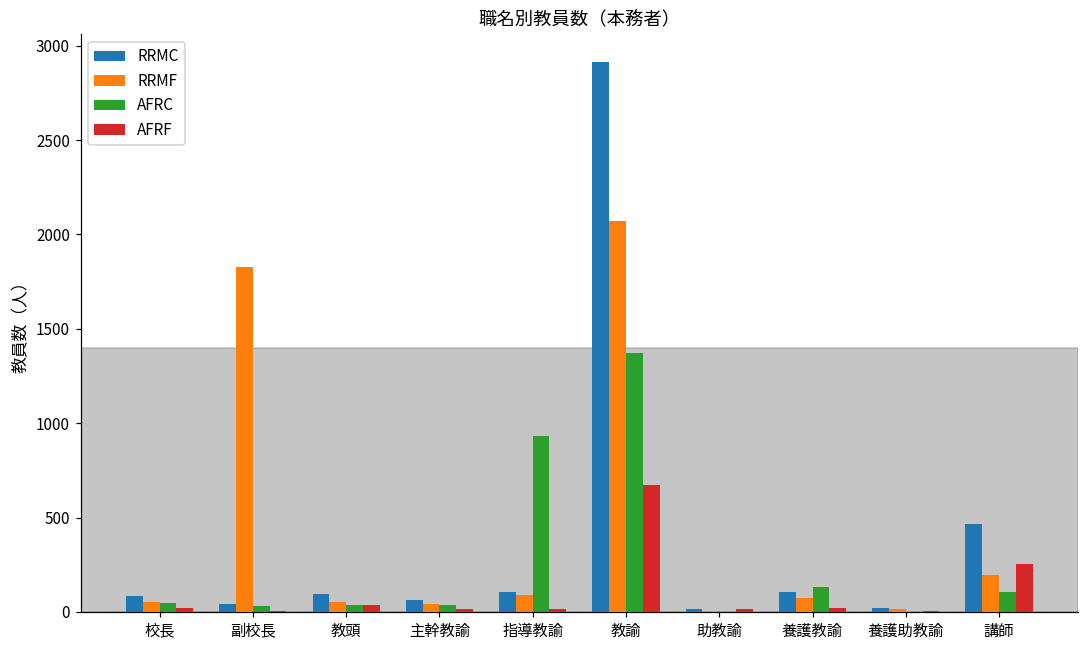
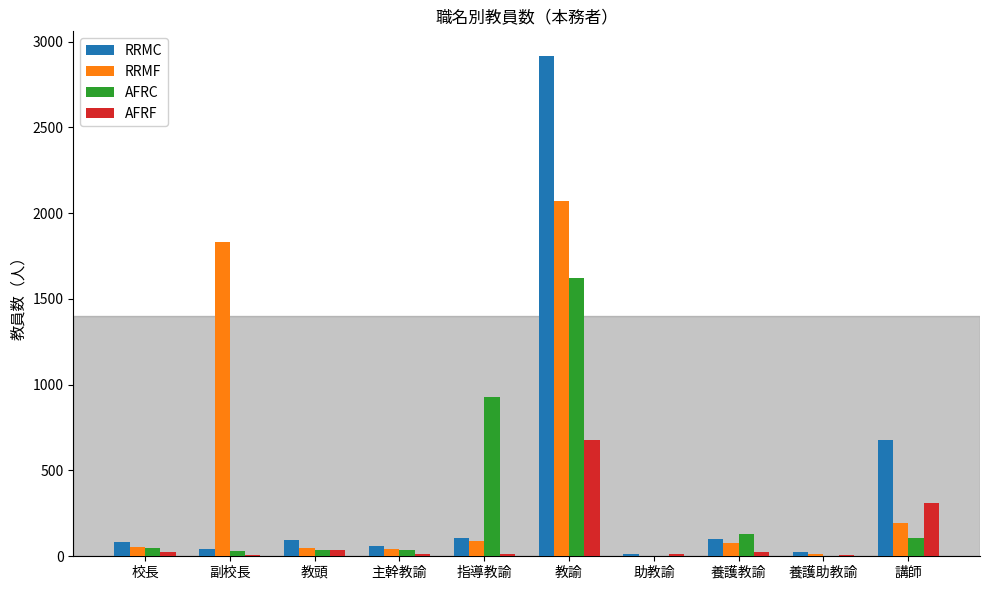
AFRC, 教諭: 1370 -> 1620
RRMC, 講師: 470 -> 680
AFRF, 講師: 250 -> 310
